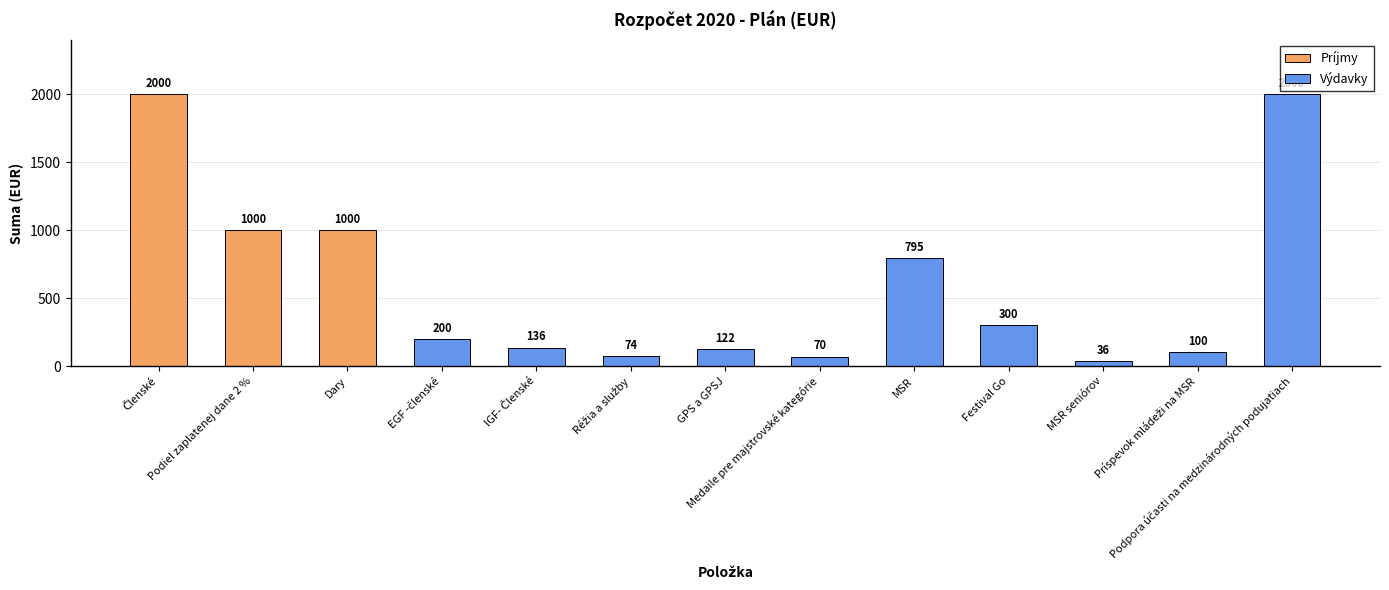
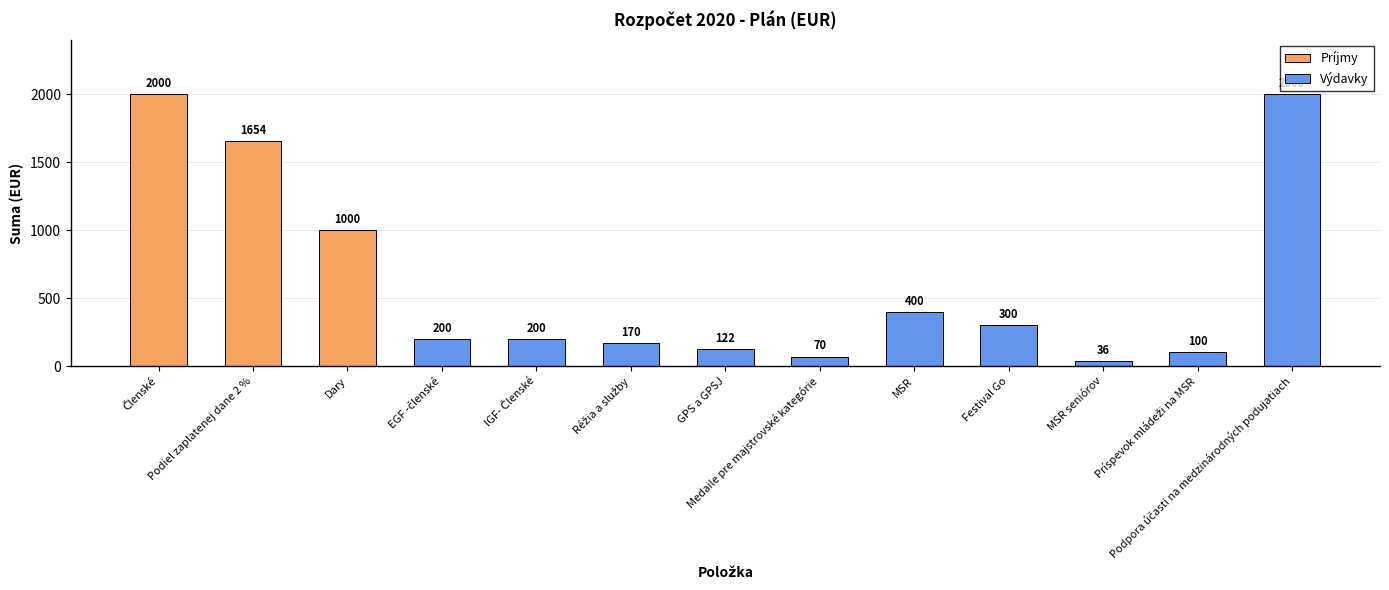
Podiel zaplatenej dane 2 %: 1000 -> 1654
IGF- Členské: 136 -> 200
Réžia a služby: 74 -> 170
MSR: 795 -> 400
